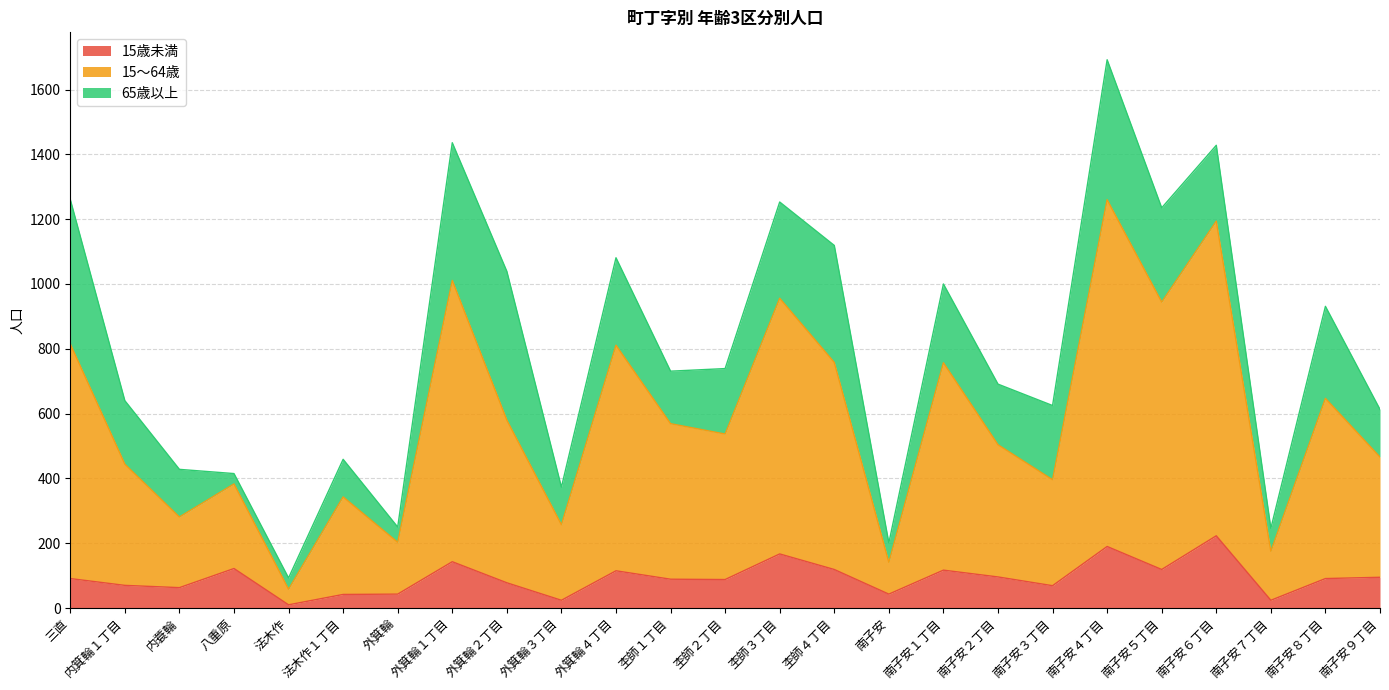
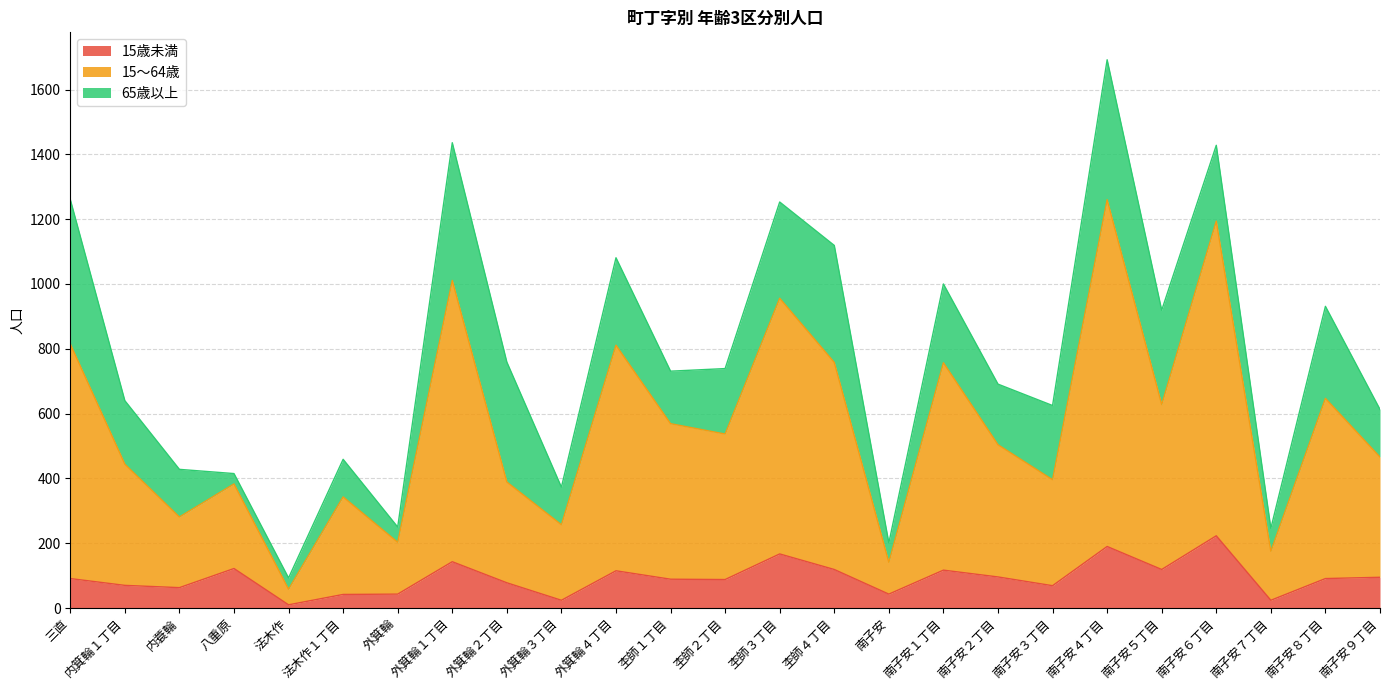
15～64歳, 外箕輪２丁目: 500 -> 310
65歳以上, 外箕輪２丁目: 460 -> 370
15～64歳, 南子安５丁目: 830 -> 510
